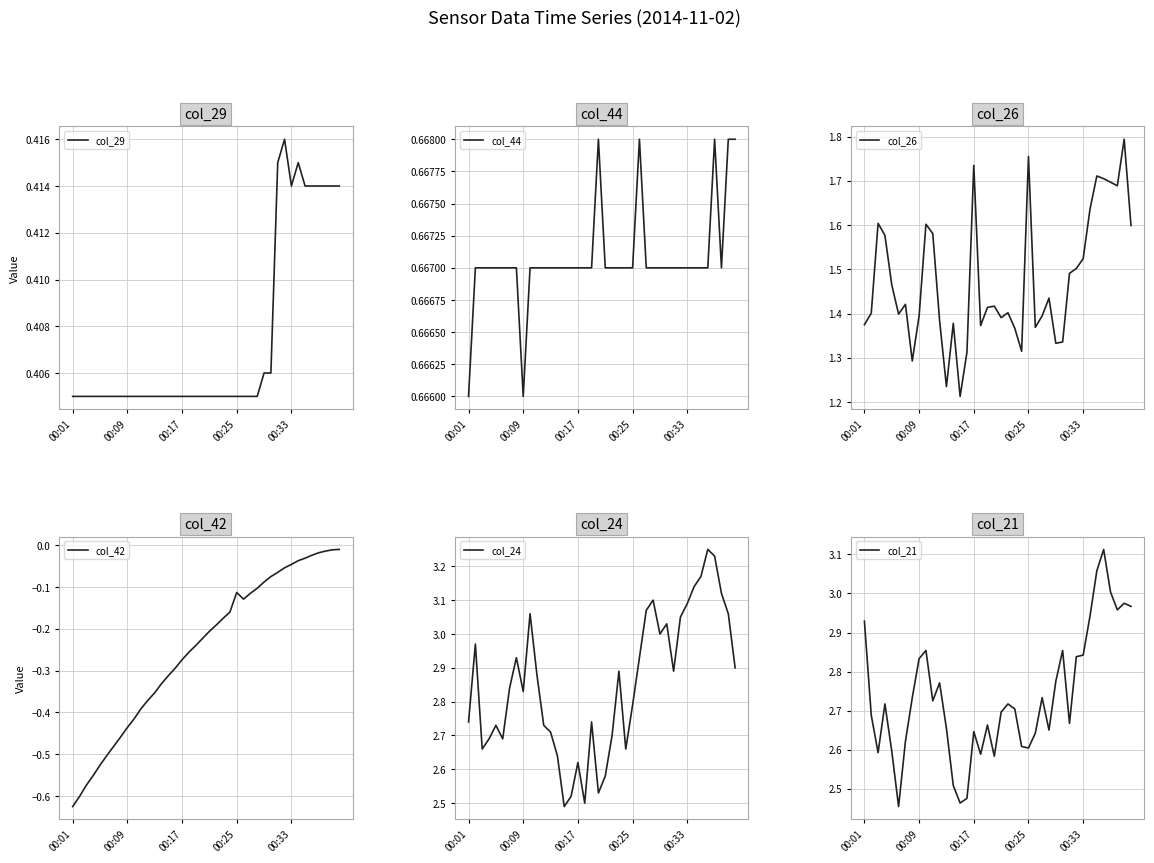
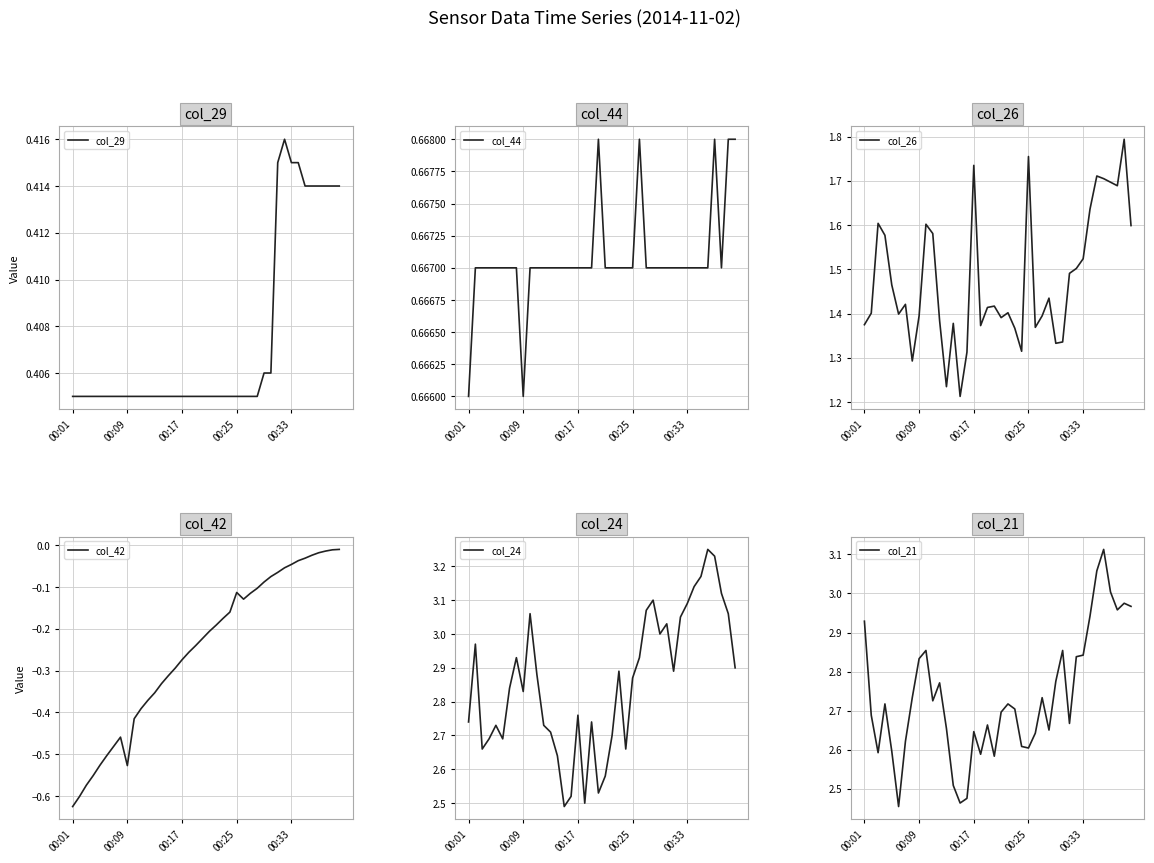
col_29, 00:33: 0.414 -> 0.415
col_42, 00:09: -0.44 -> -0.53
col_24, 00:17: 2.62 -> 2.76
col_24, 00:25: 2.79 -> 2.87
